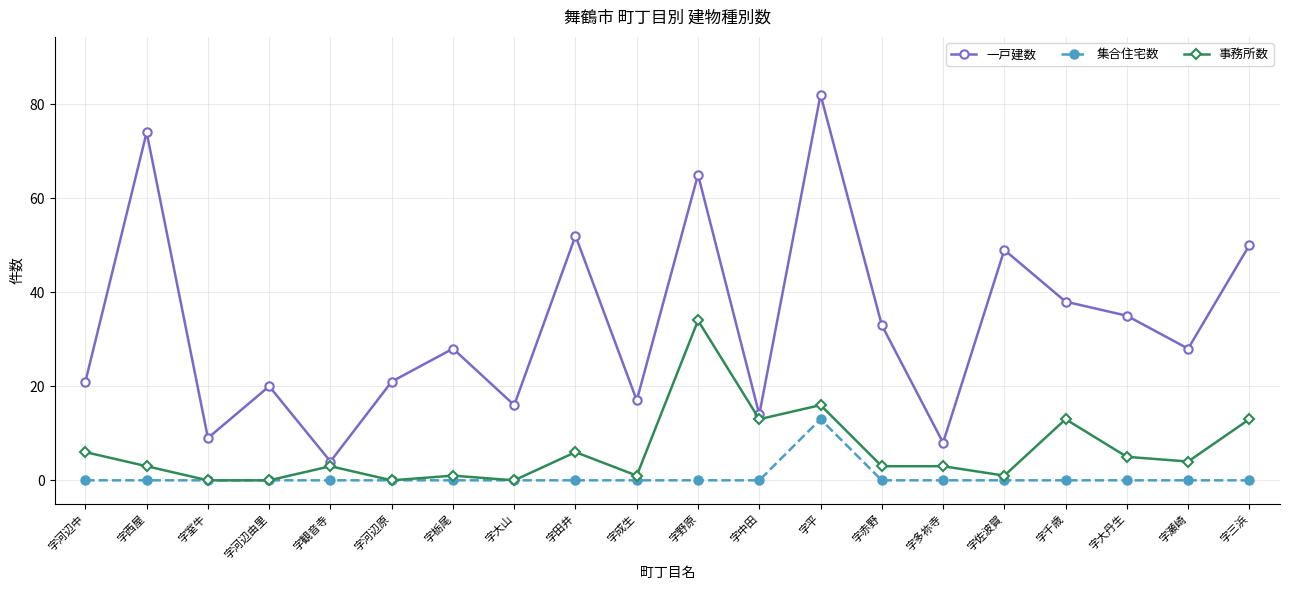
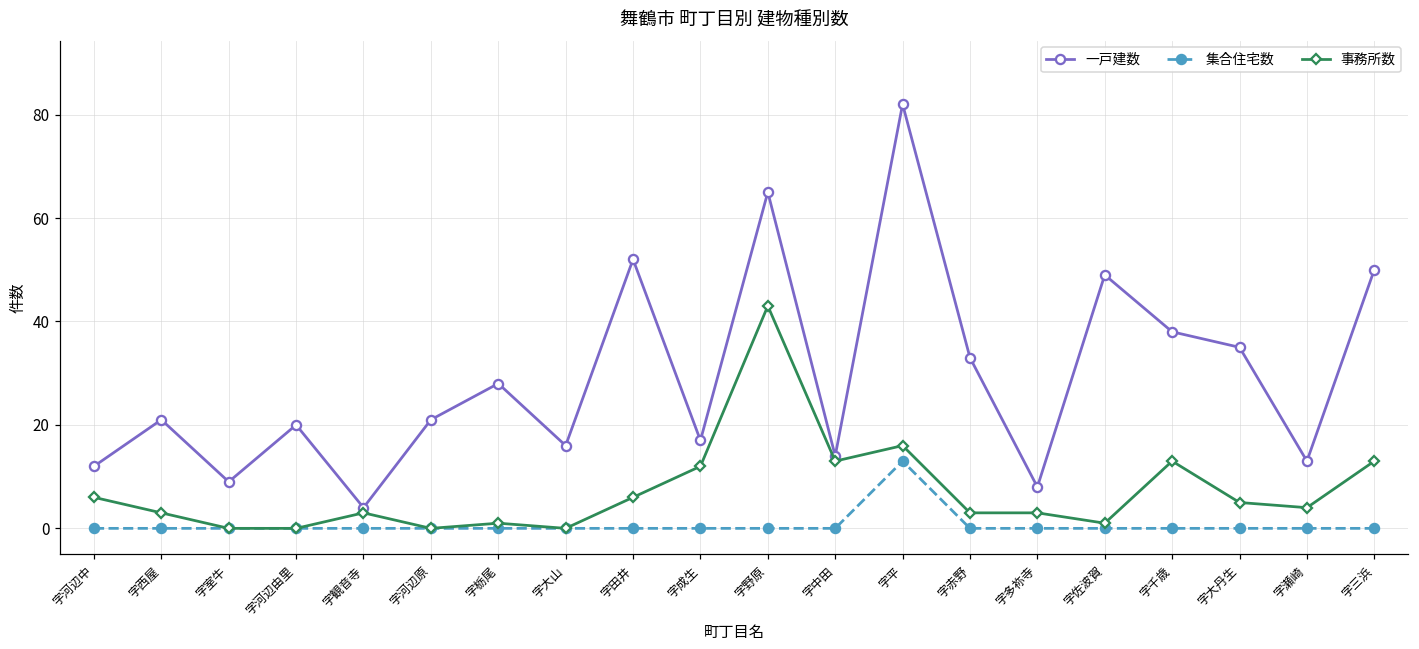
一戸建数, 字河辺中: 21 -> 12
一戸建数, 字西屋: 74 -> 21
事務所数, 字成生: 1 -> 12
事務所数, 字野原: 34 -> 43
一戸建数, 字瀬崎: 28 -> 13
